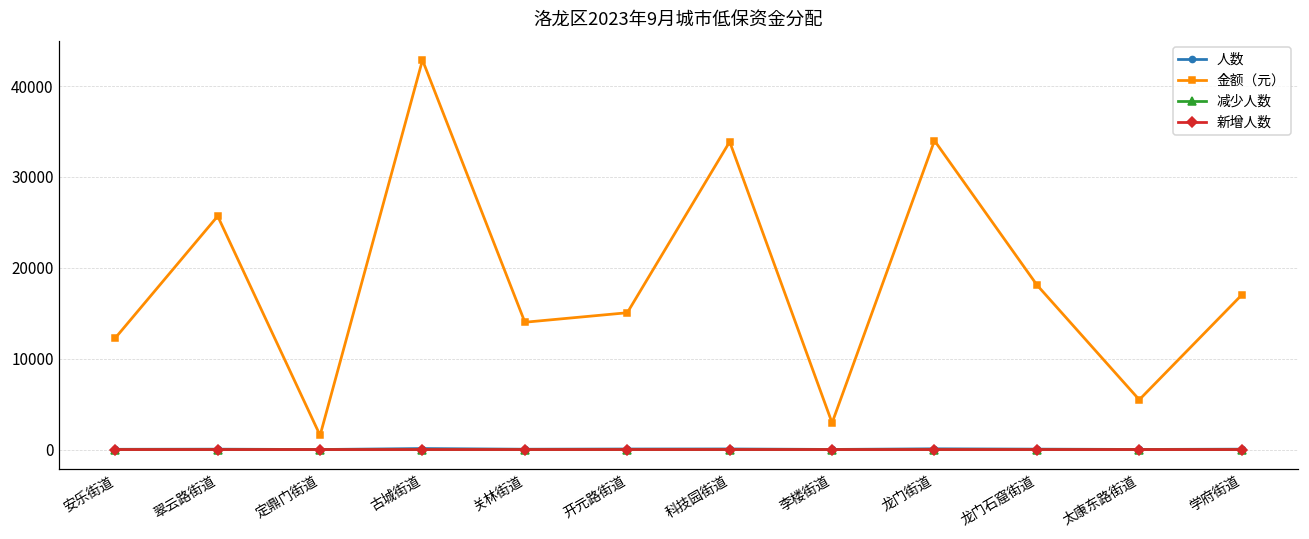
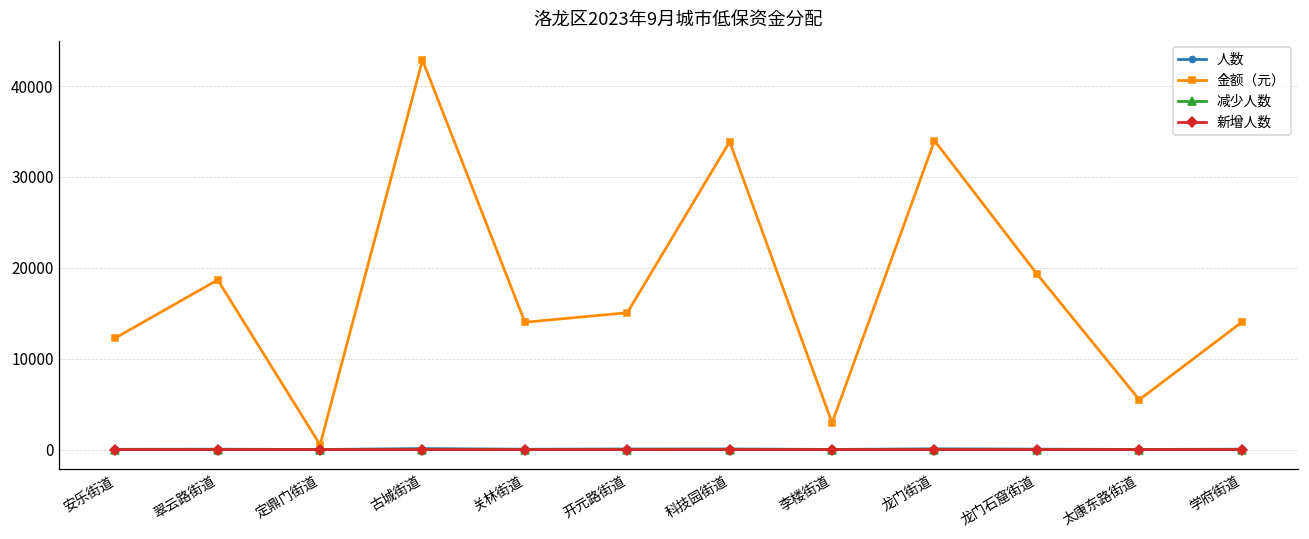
金额（元）, 翠云路街道: 26000 -> 19000
金额（元）, 定鼎门街道: 2000 -> 1000
金额（元）, 龙门石窟街道: 18000 -> 19000
金额（元）, 学府街道: 17000 -> 14000
